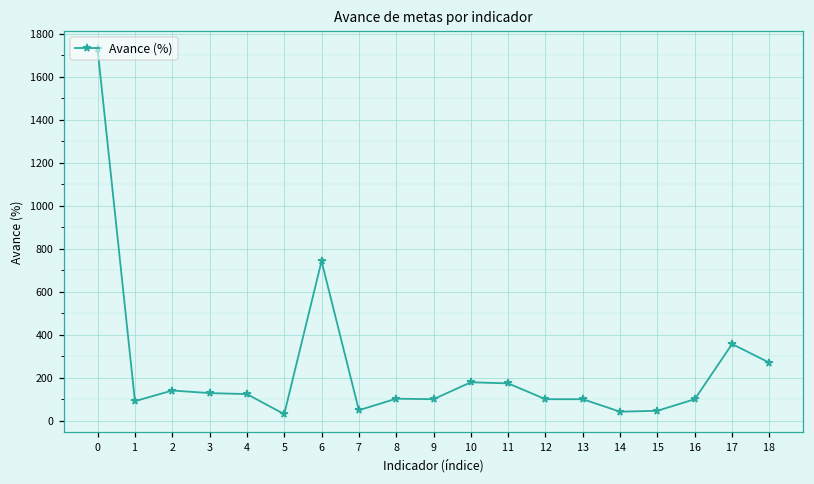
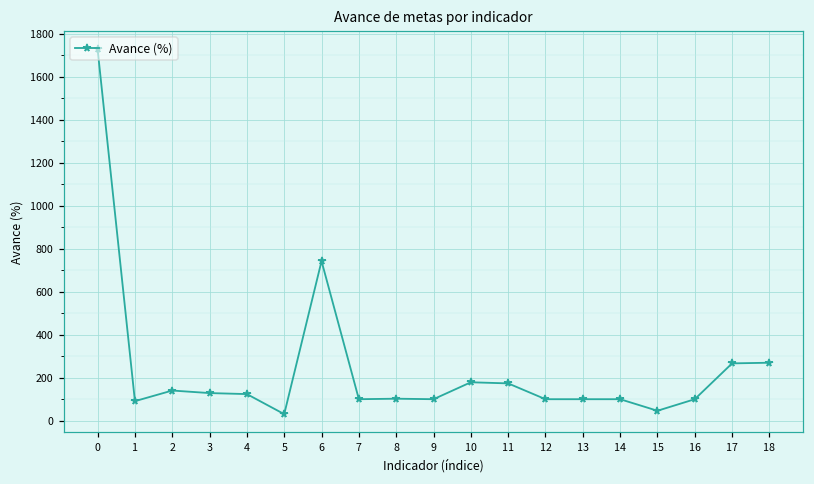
7: 50 -> 100
14: 40 -> 100
17: 360 -> 270
